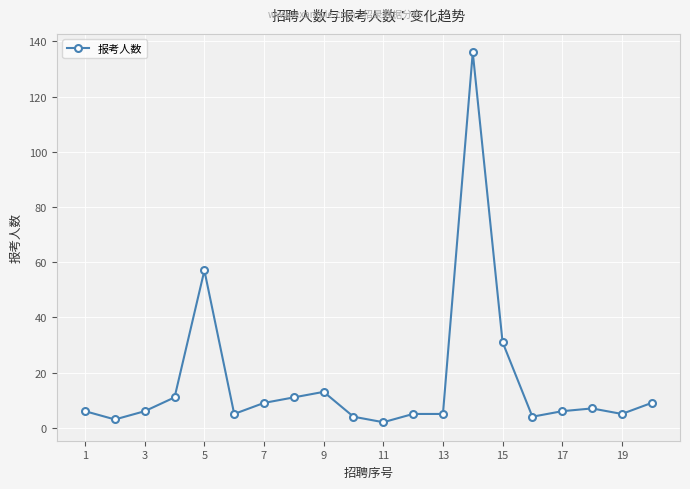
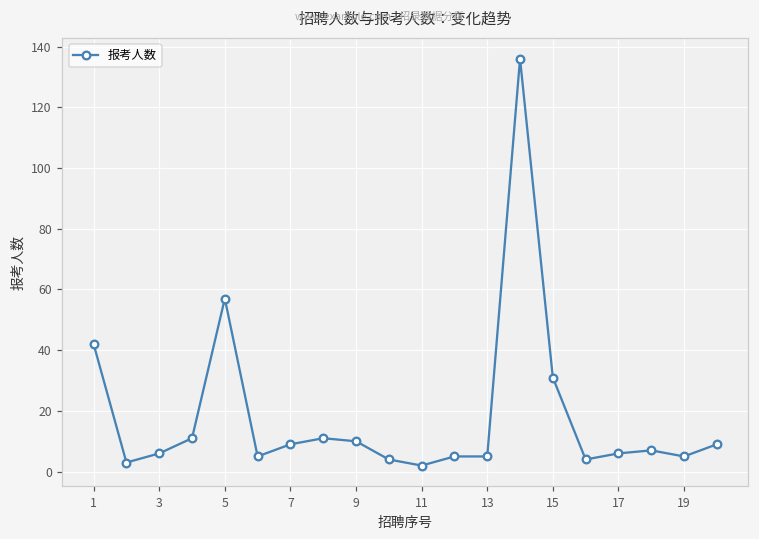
1: 6 -> 42
9: 13 -> 10
